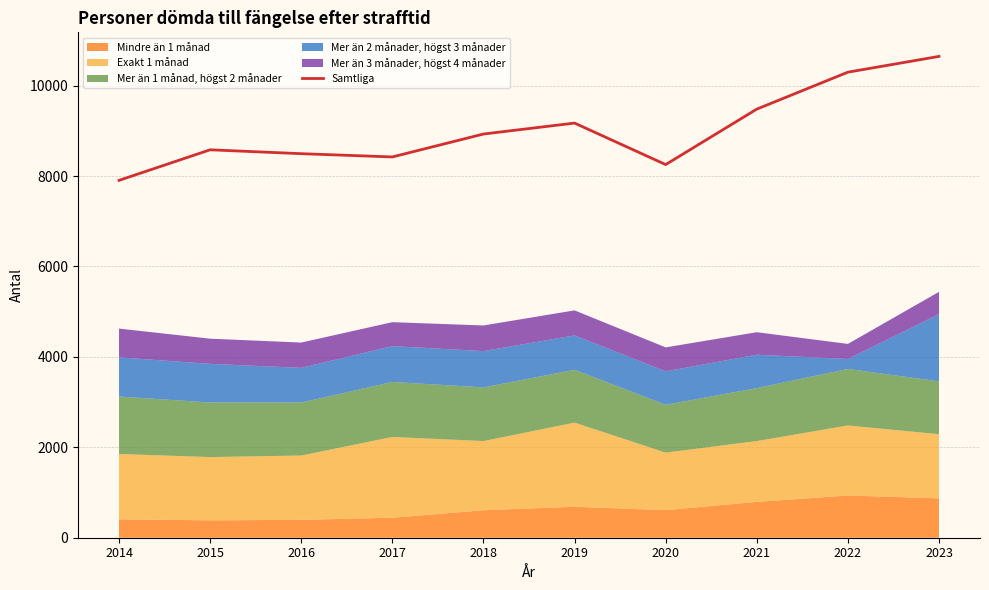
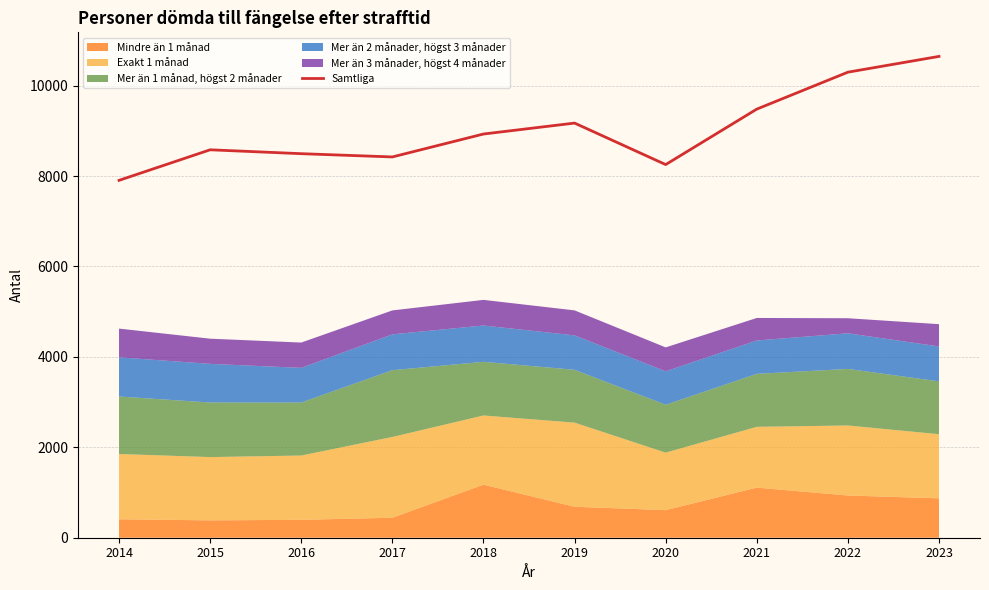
Mer än 1 månad, högst 2 månader, 2017: 1200 -> 1500
Mindre än 1 månad, 2018: 600 -> 1200
Mindre än 1 månad, 2021: 800 -> 1100
Mer än 2 månader, högst 3 månader, 2022: 200 -> 800
Mer än 2 månader, högst 3 månader, 2023: 1500 -> 800
